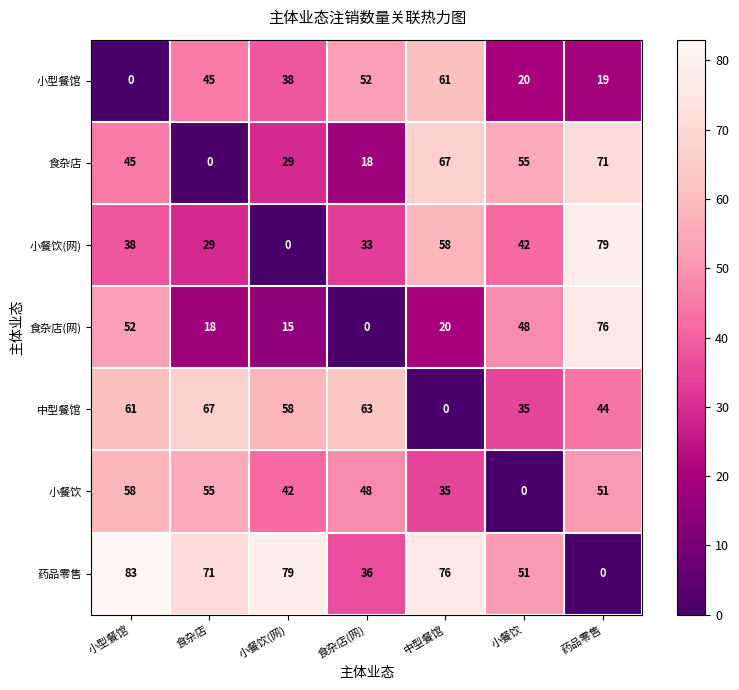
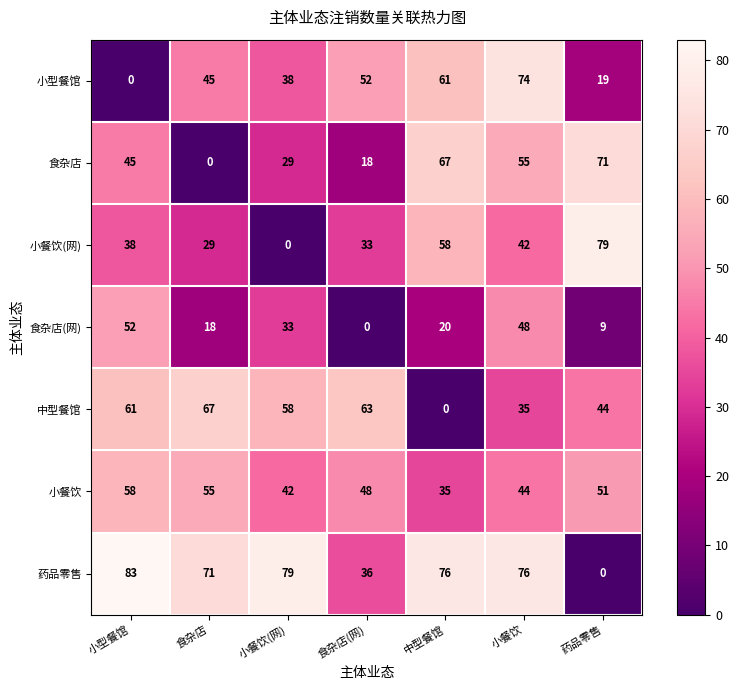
小型餐馆, 小餐饮: 20 -> 74
食杂店(网), 小餐饮(网): 15 -> 33
食杂店(网), 药品零售: 76 -> 9
小餐饮, 小餐饮: 0 -> 44
药品零售, 小餐饮: 51 -> 76
